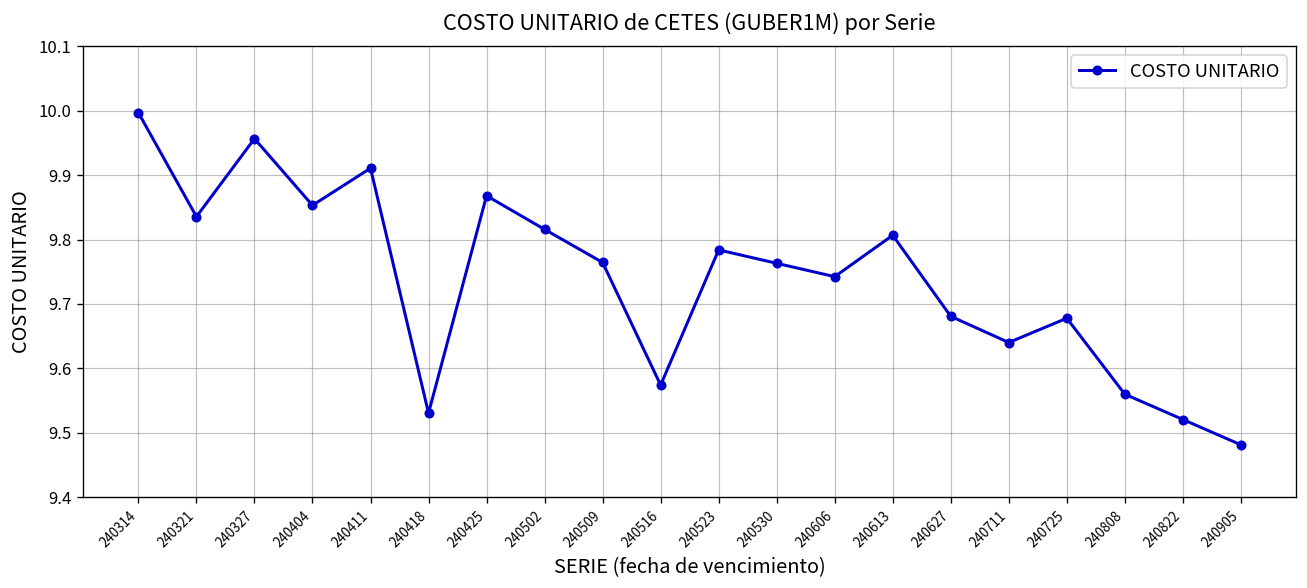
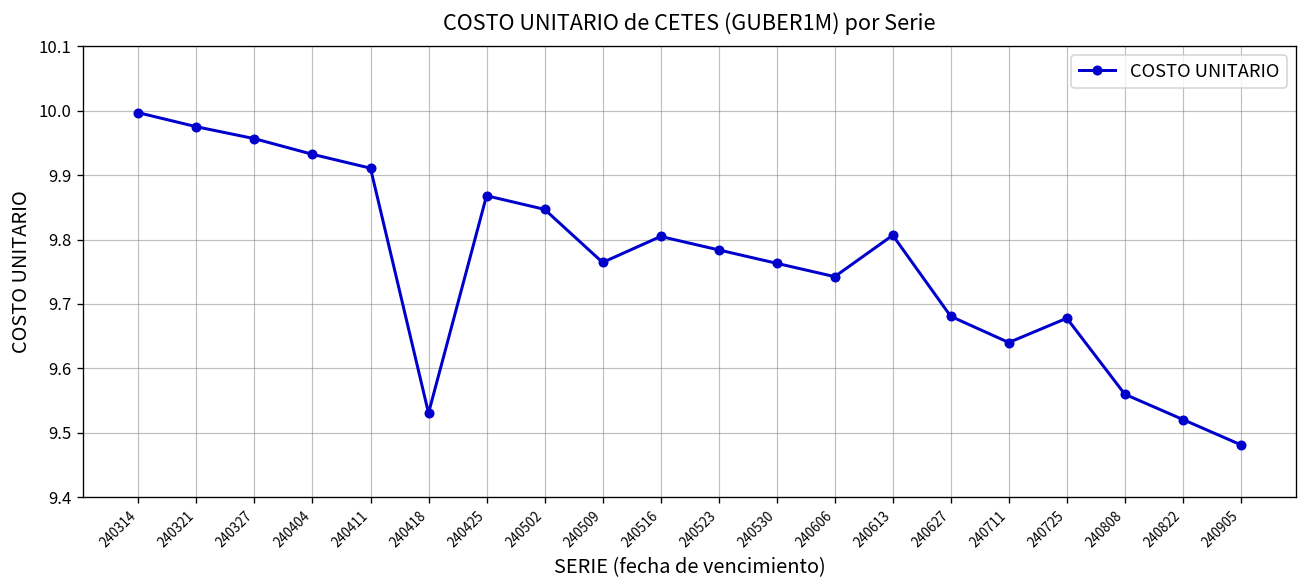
240321: 9.84 -> 9.98
240404: 9.85 -> 9.93
240502: 9.82 -> 9.85
240516: 9.57 -> 9.80
